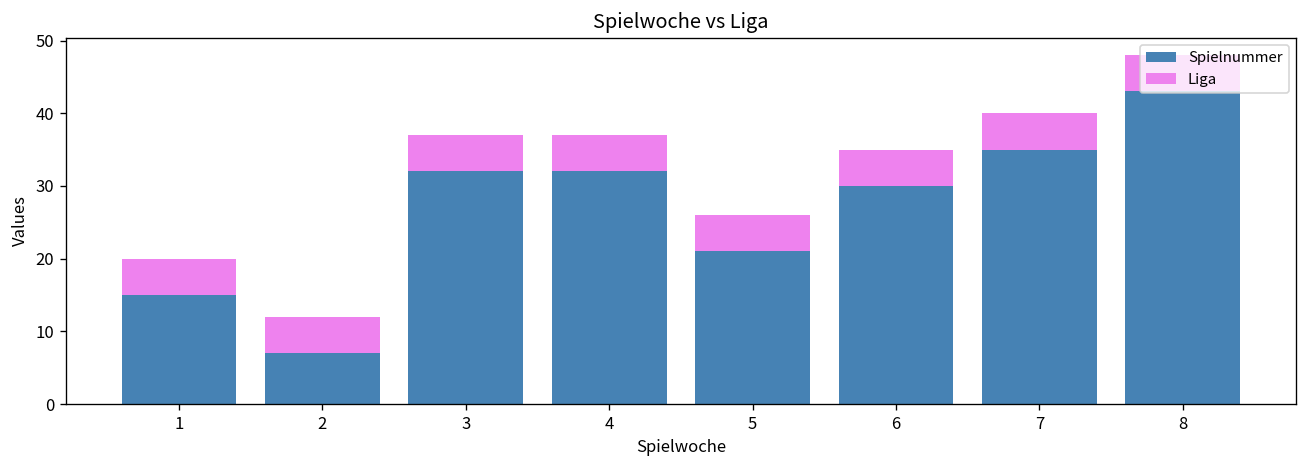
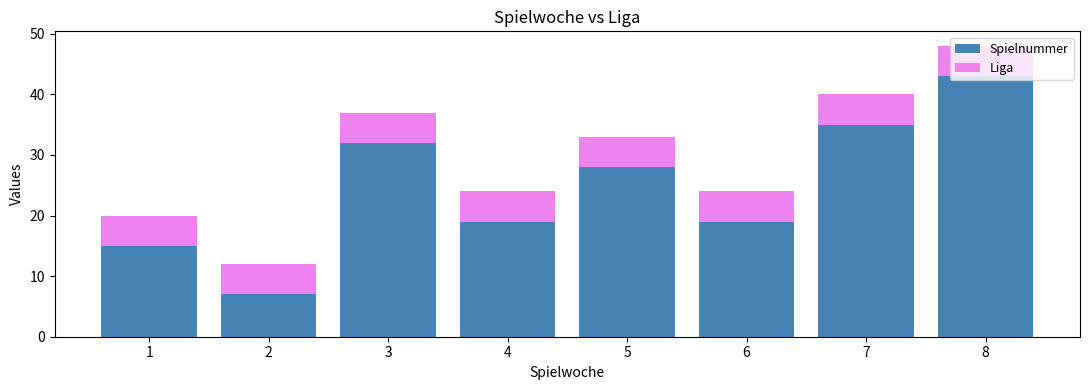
Spielnummer, 4: 32 -> 19
Spielnummer, 5: 21 -> 28
Spielnummer, 6: 30 -> 19
